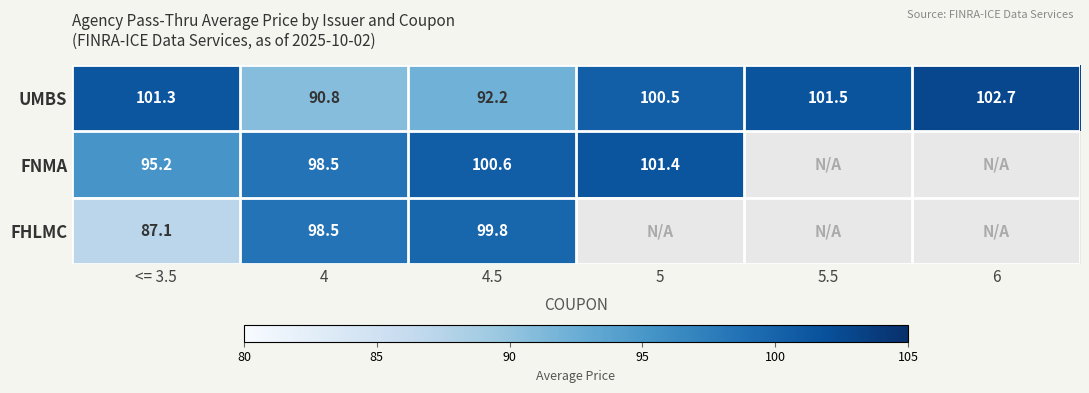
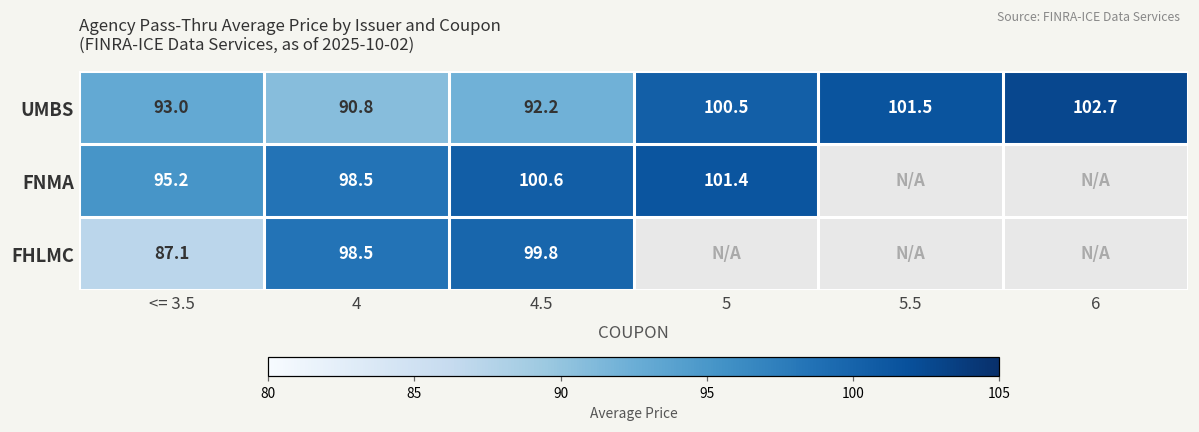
UMBS, <= 3.5: 101.3 -> 93.0
